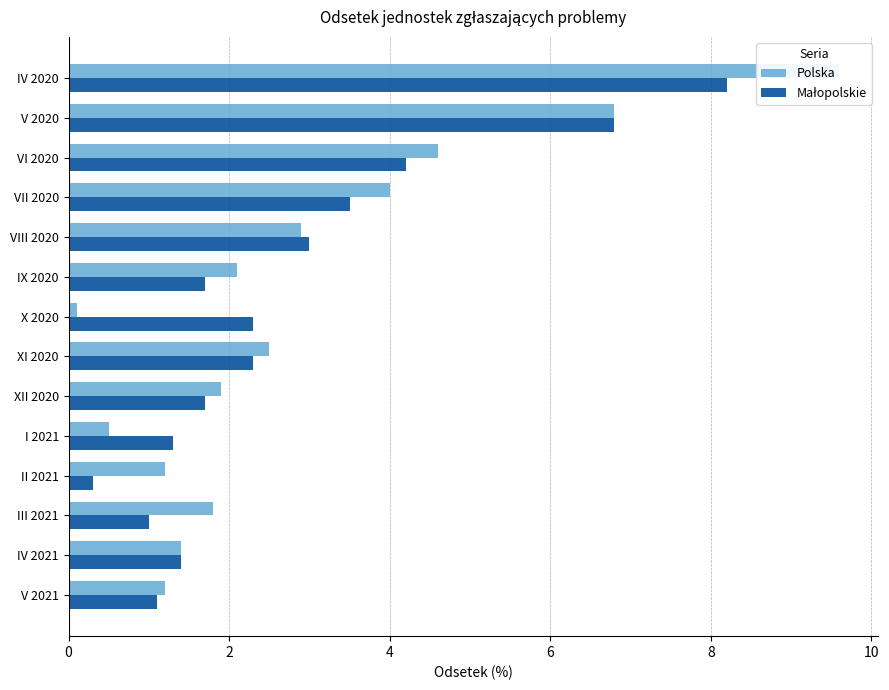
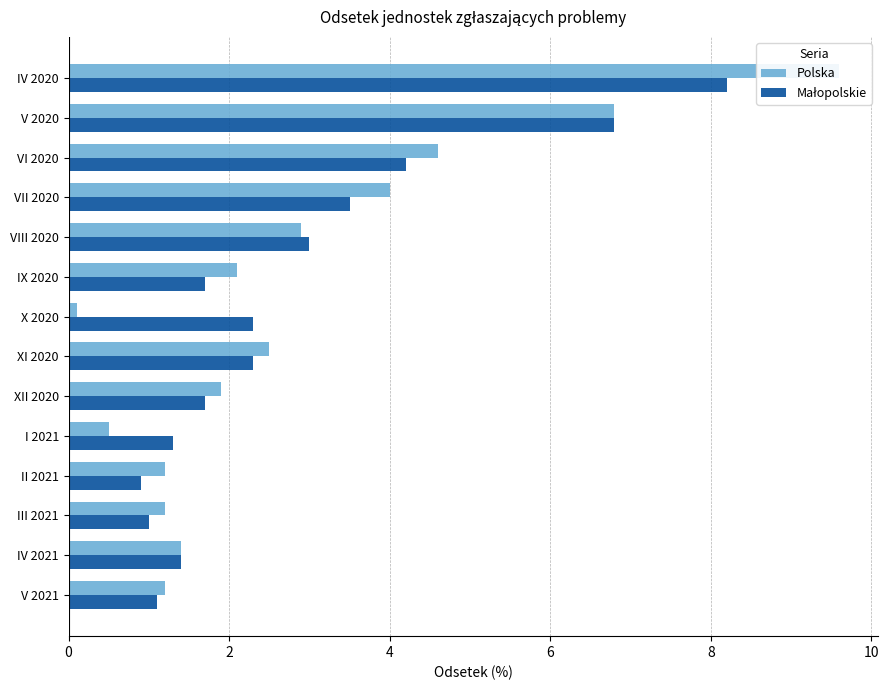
Małopolskie, II 2021: 0.3 -> 0.9
Polska, III 2021: 1.8 -> 1.2
